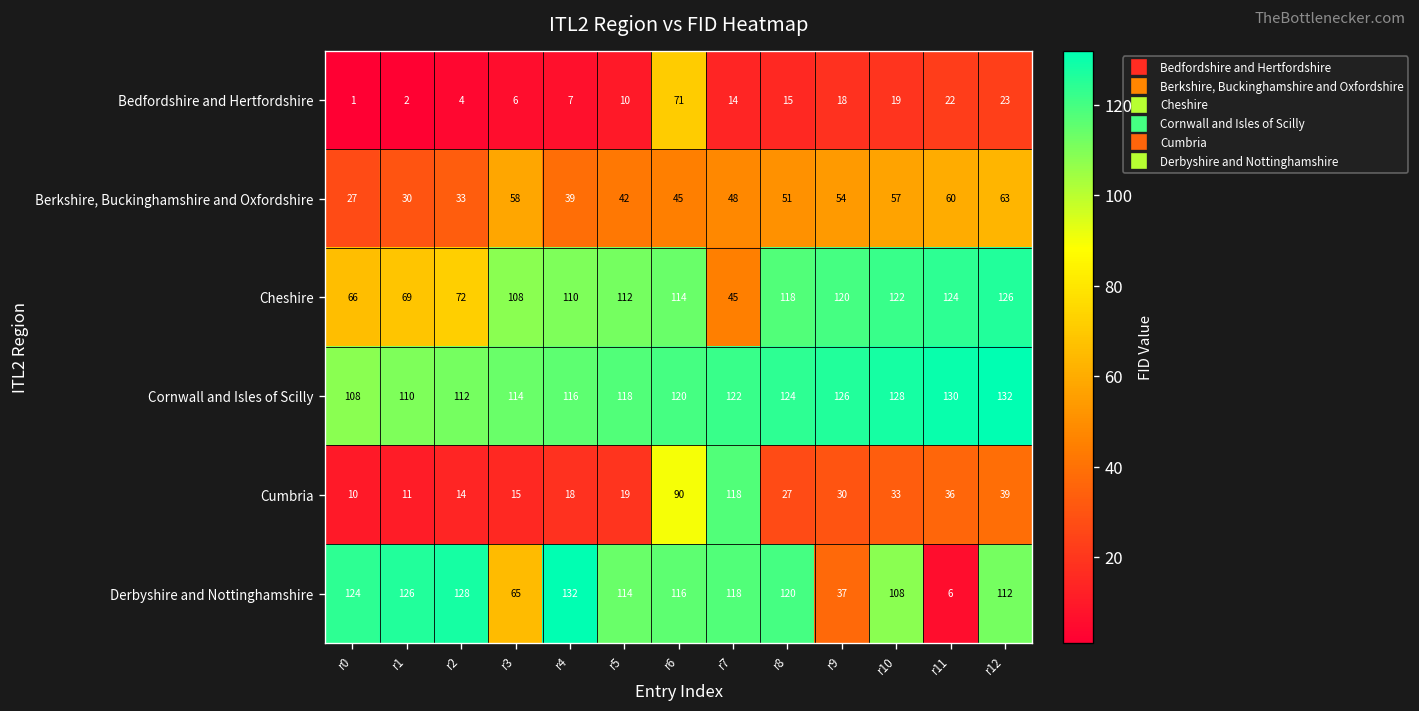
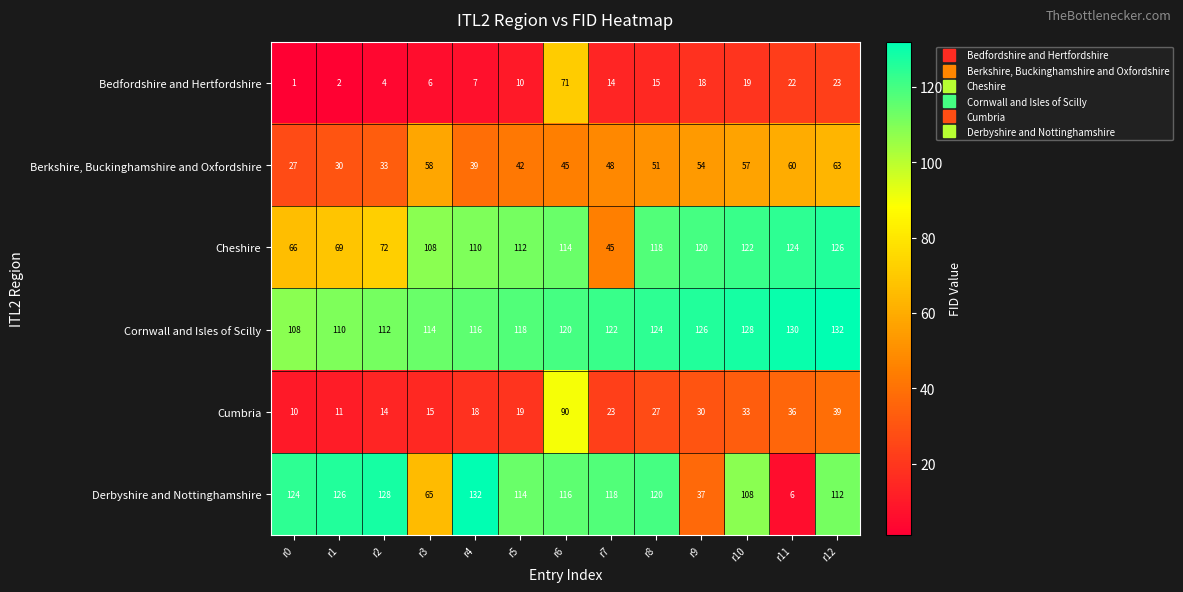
Cumbria, r7: 118 -> 23
